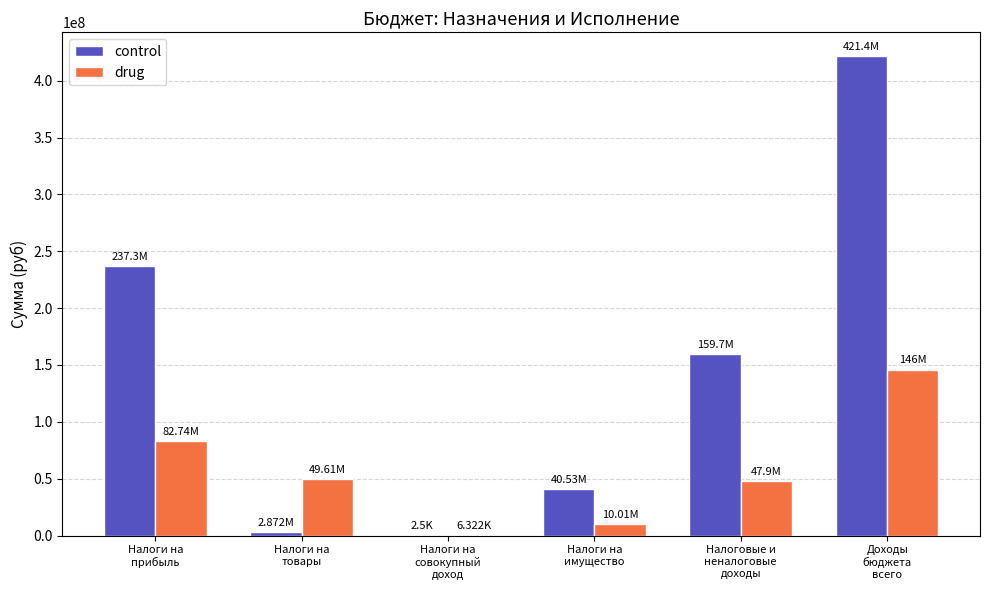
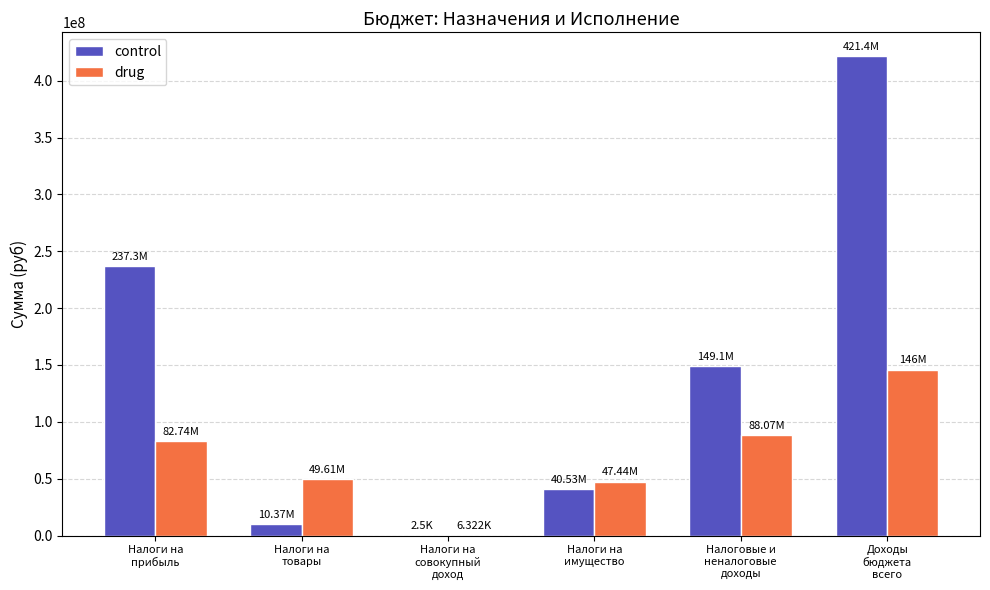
control, Налоги на товары: 2.872M -> 10.37M
drug, Налоги на имущество: 10.01M -> 47.44M
control, Налоговые и неналоговые доходы: 159.7M -> 149.1M
drug, Налоговые и неналоговые доходы: 47.9M -> 88.07M
